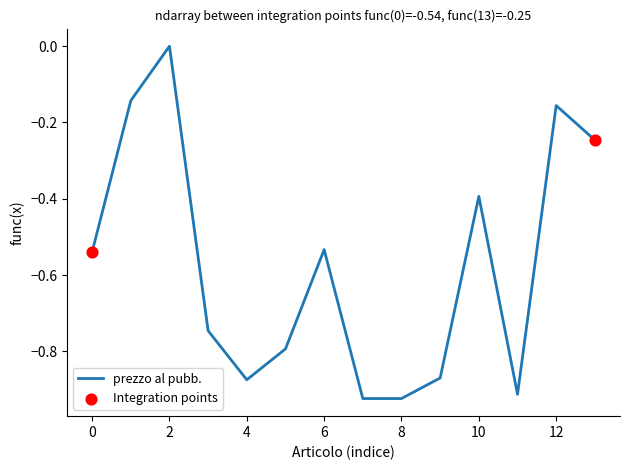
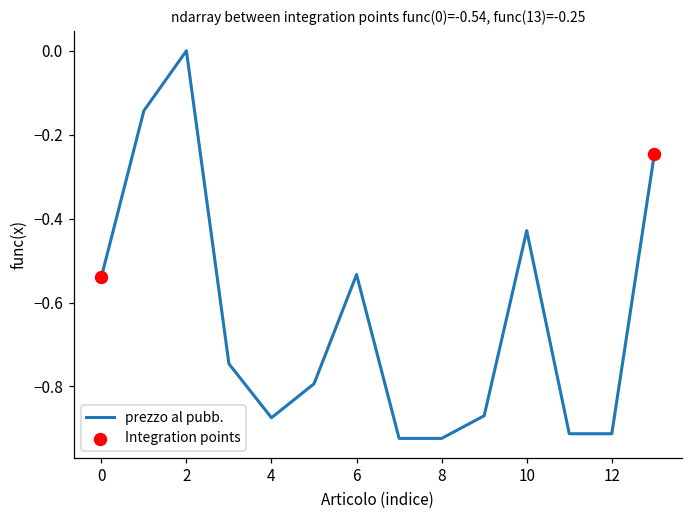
prezzo al pubb., 10: -0.39 -> -0.43
prezzo al pubb., 12: -0.16 -> -0.91
